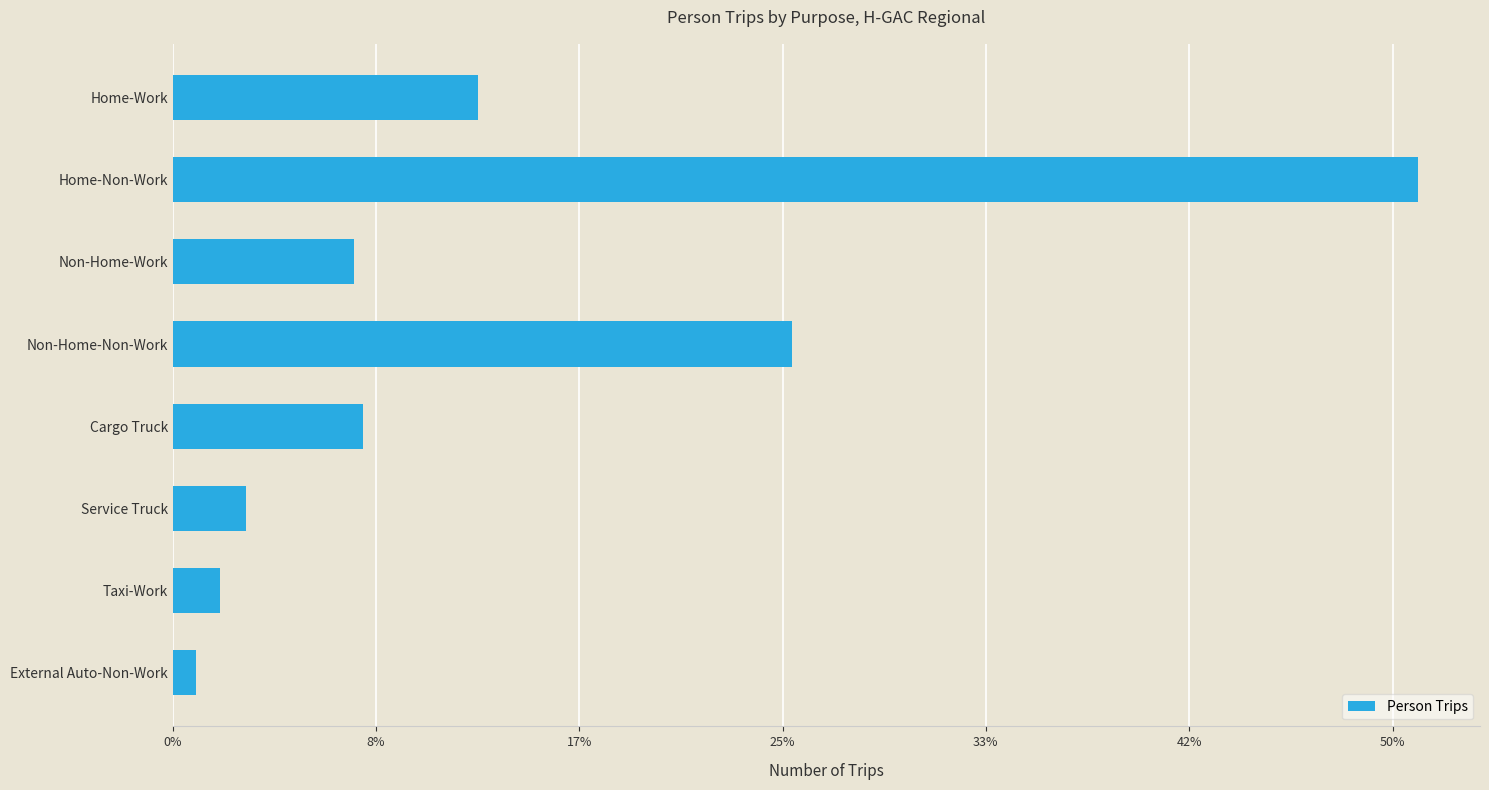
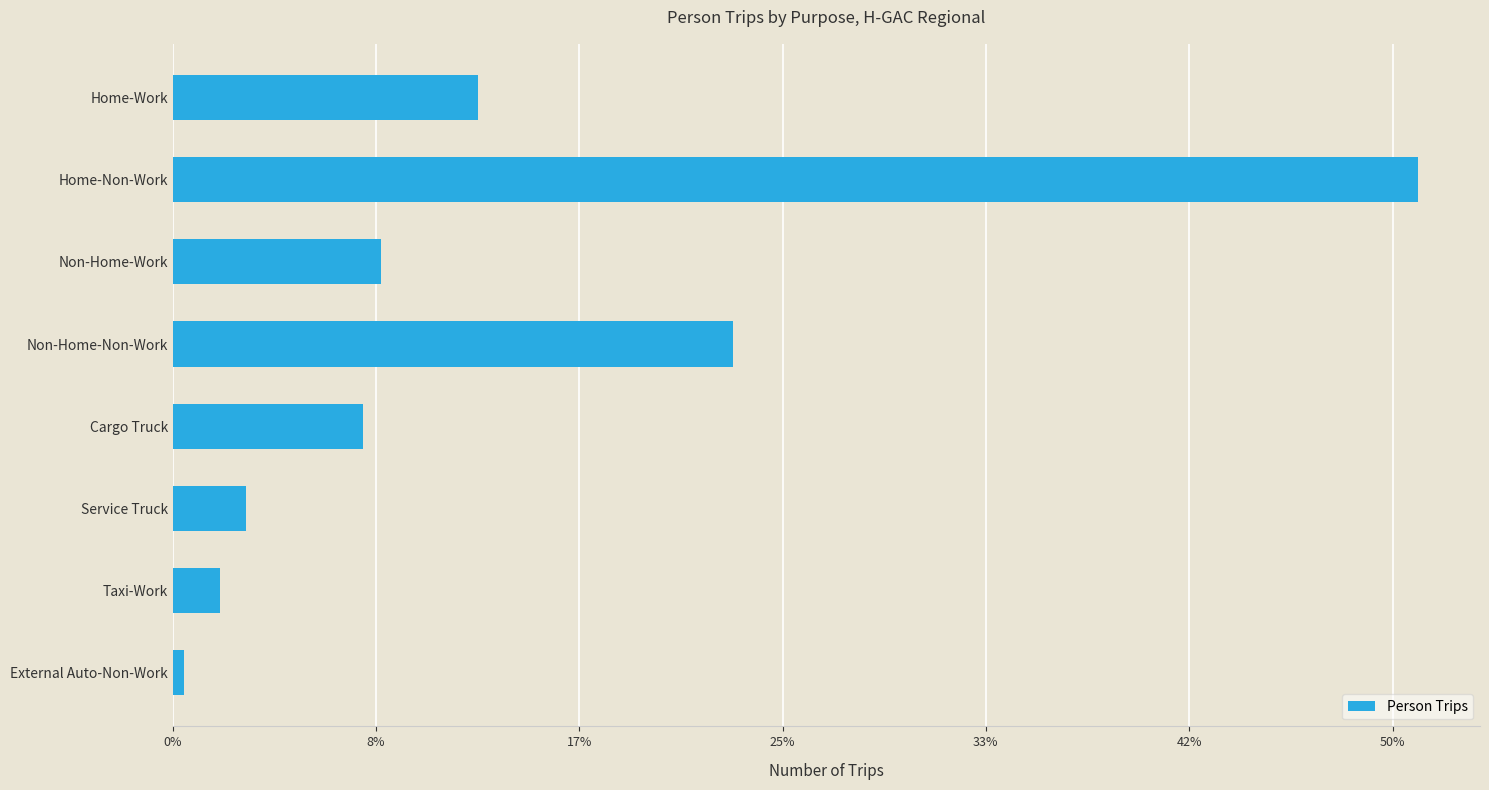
Non-Home-Work: 7.4% -> 8.6%
Non-Home-Non-Work: 25.4% -> 23.0%
External Auto-Non-Work: 1.0% -> 0.5%
